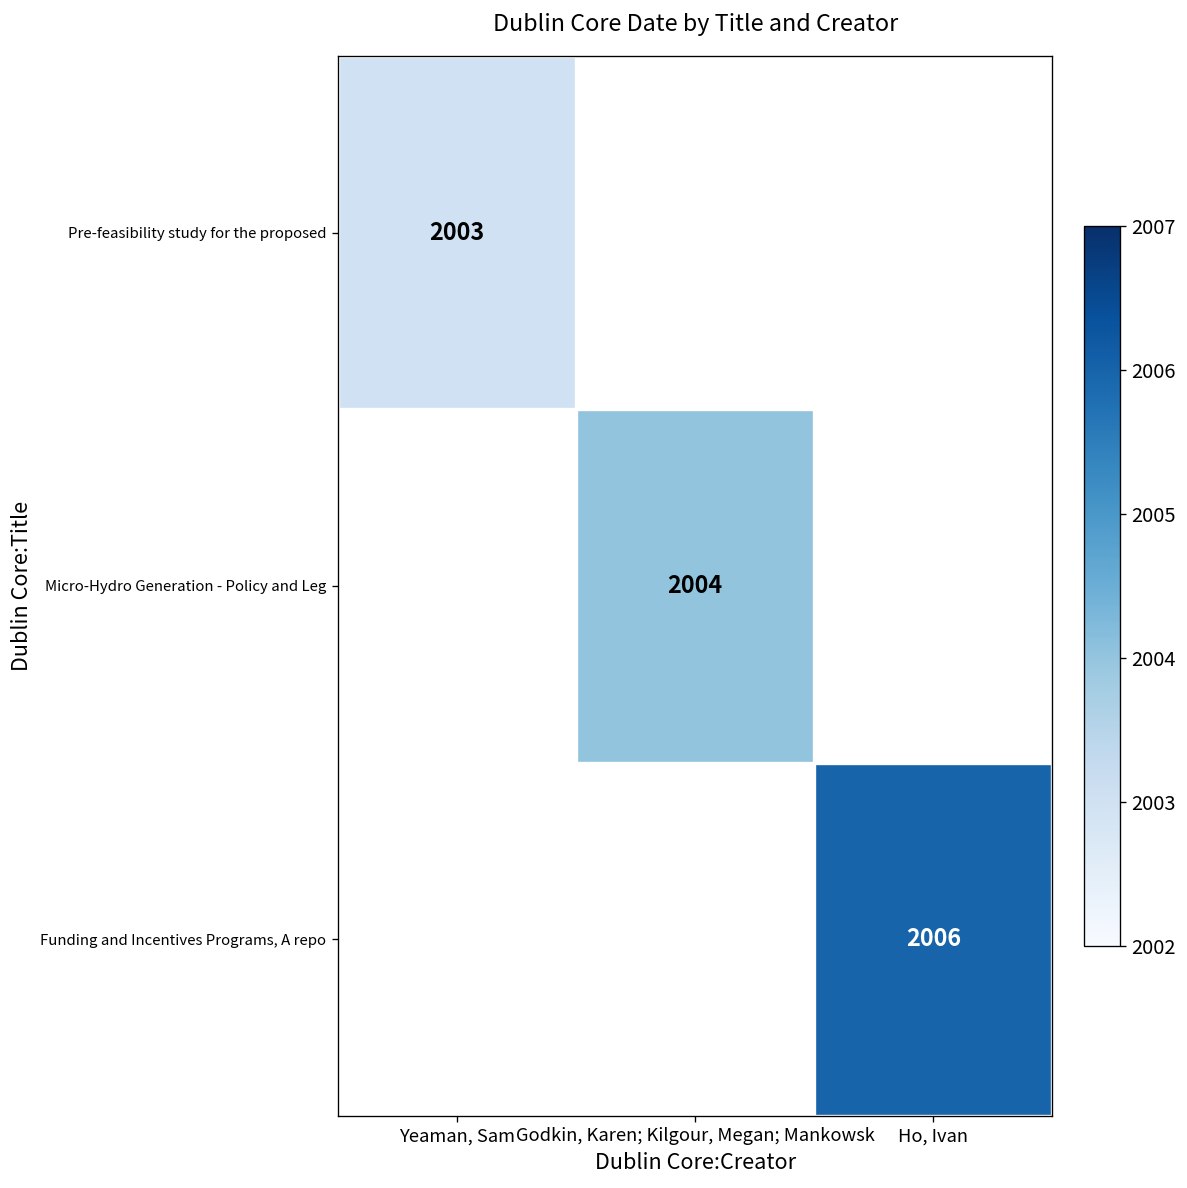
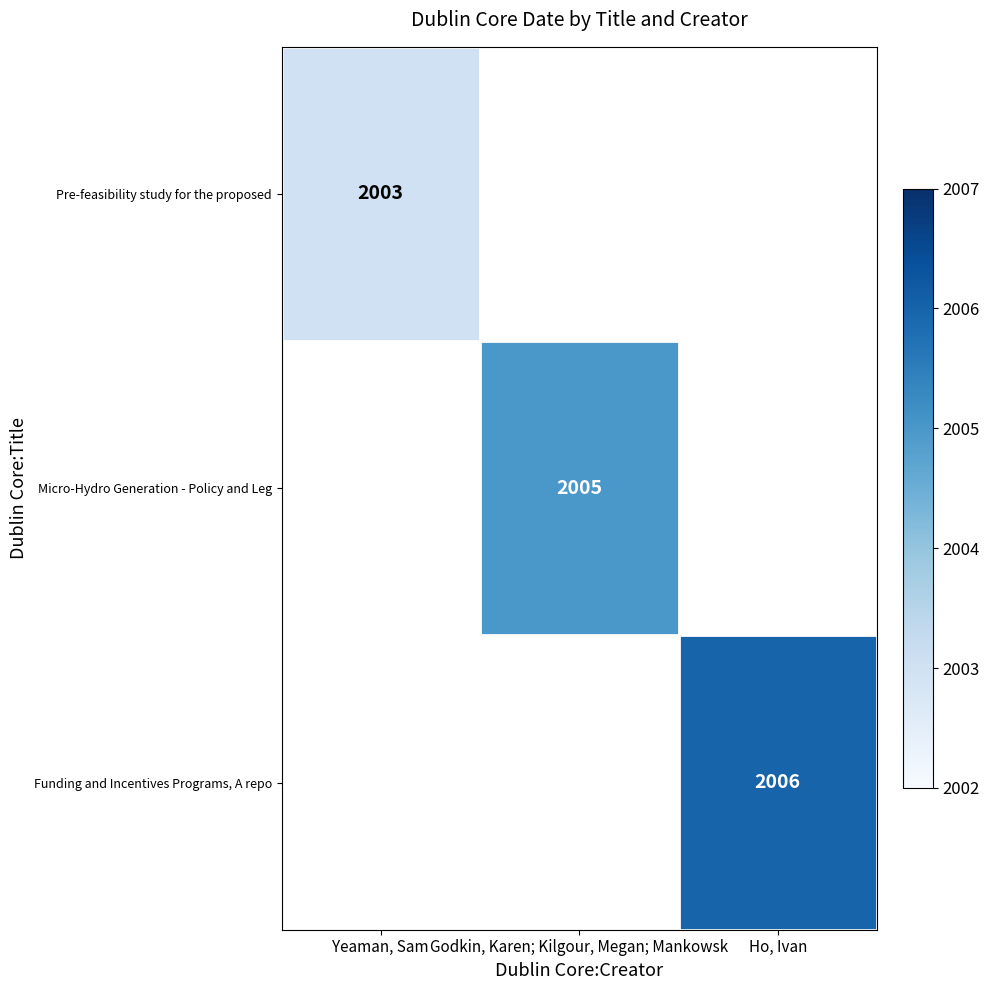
Micro-Hydro Generation - Policy and Leg, Godkin, Karen; Kilgour, Megan; Mankowsk: 2004 -> 2005
